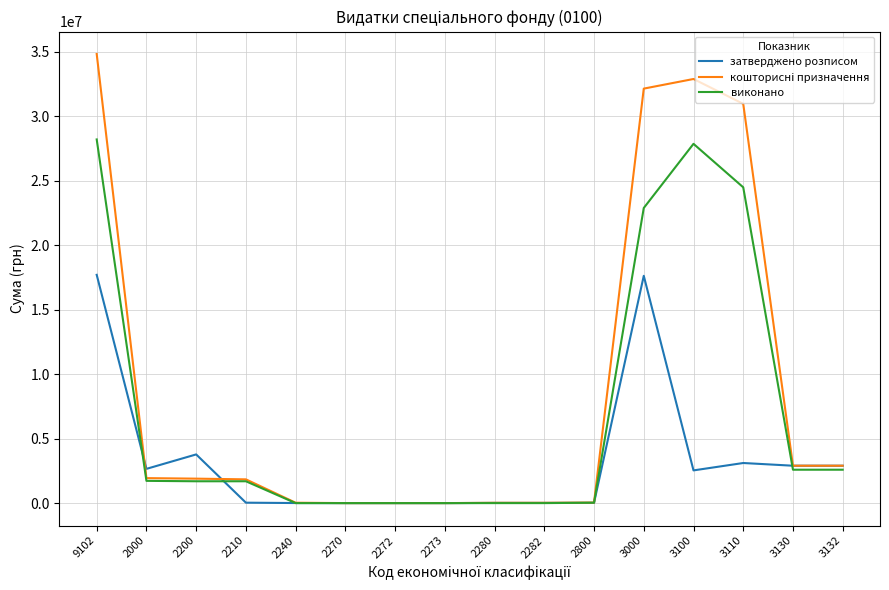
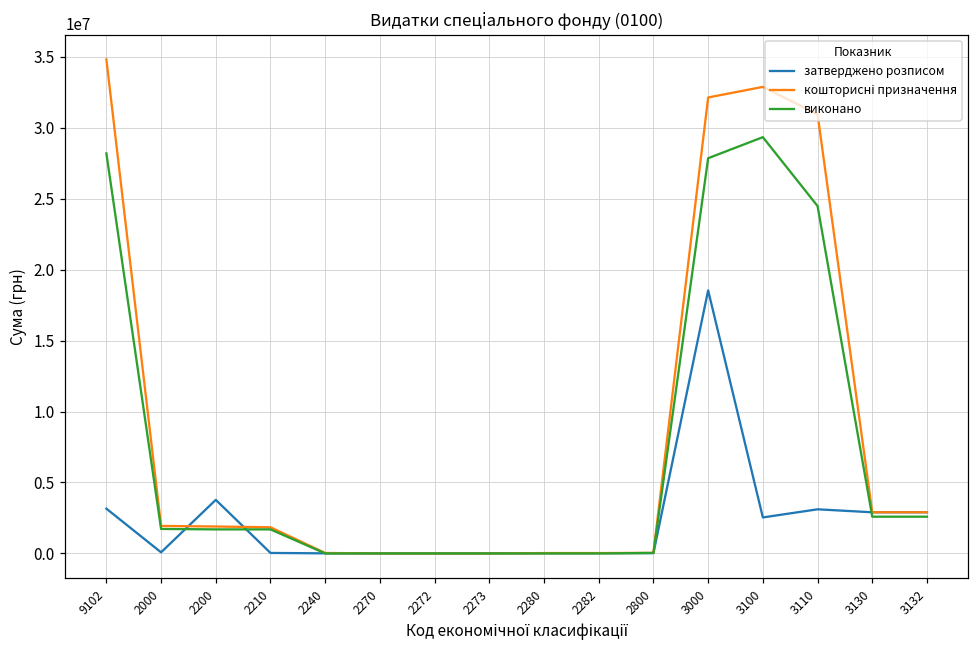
затверджено розписом, 9102: 17700000 -> 3200000
затверджено розписом, 2000: 2700000 -> 100000
затверджено розписом, 3000: 17600000 -> 18500000
виконано, 3000: 22900000 -> 27800000
виконано, 3100: 27800000 -> 29300000
